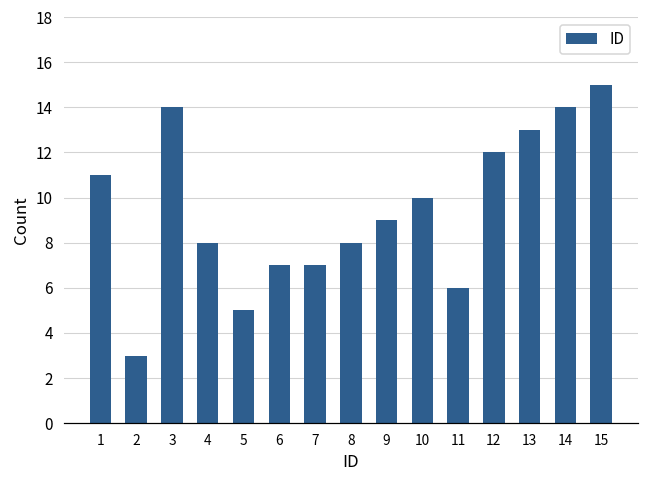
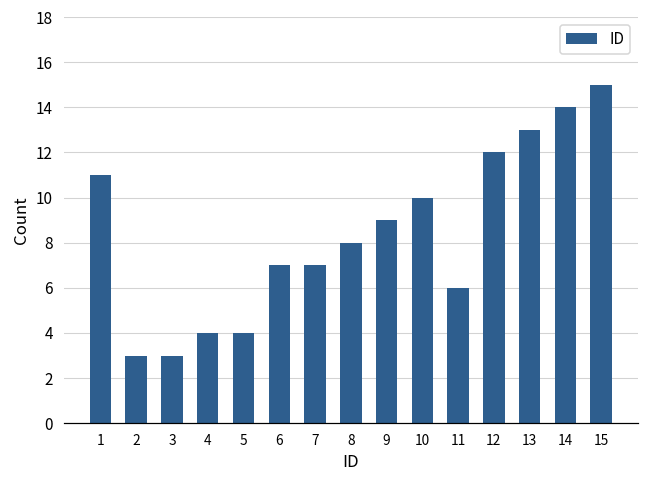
3: 14 -> 3
4: 8 -> 4
5: 5 -> 4
